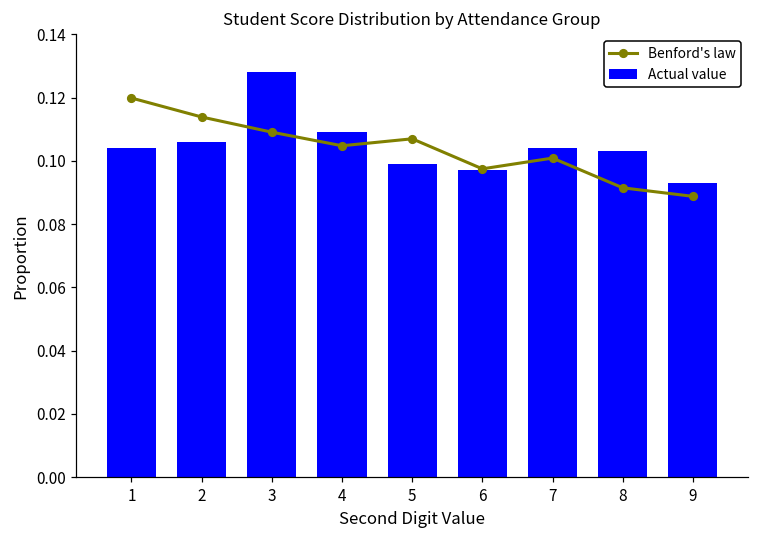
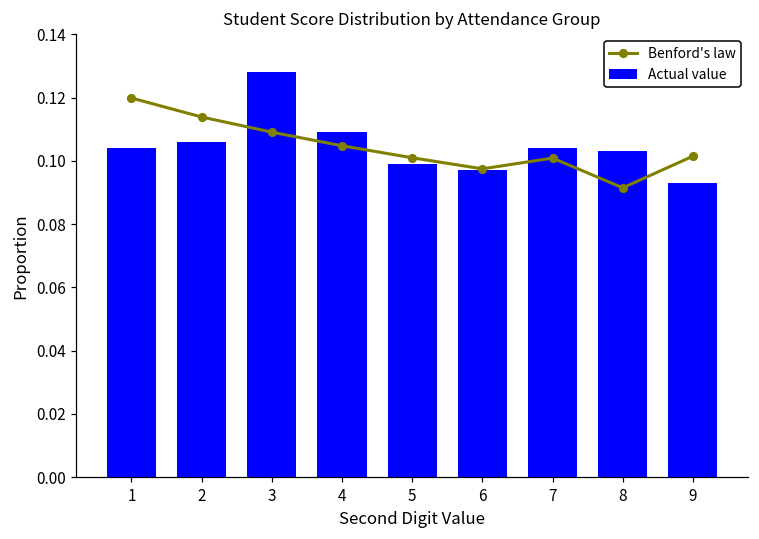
Benford's law, 5: 0.107 -> 0.101
Benford's law, 9: 0.089 -> 0.102
